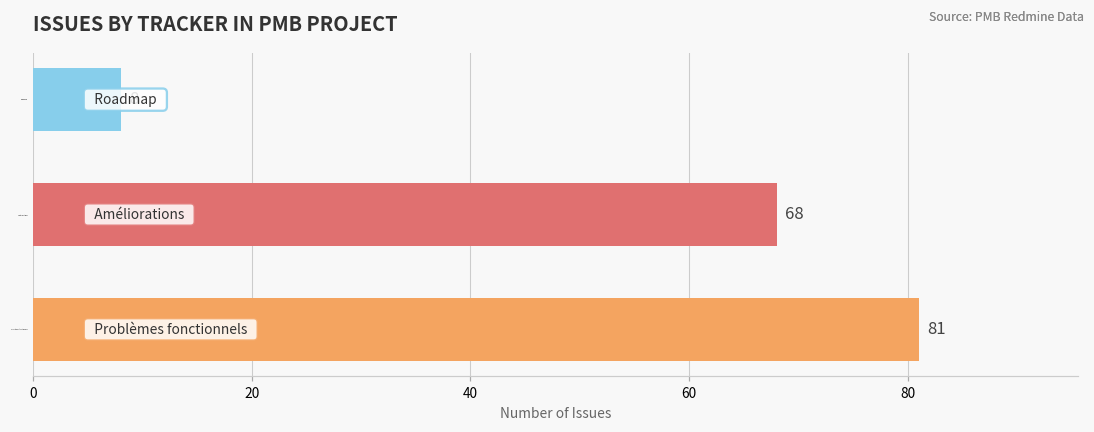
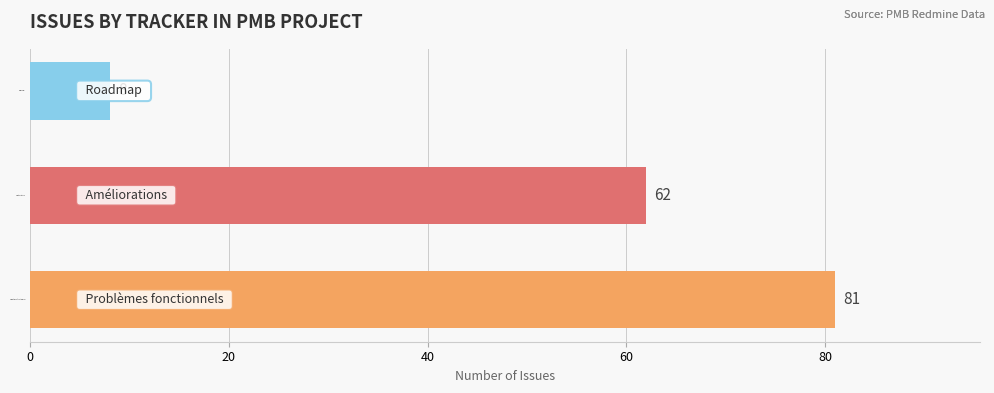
Améliorations: 68 -> 62
